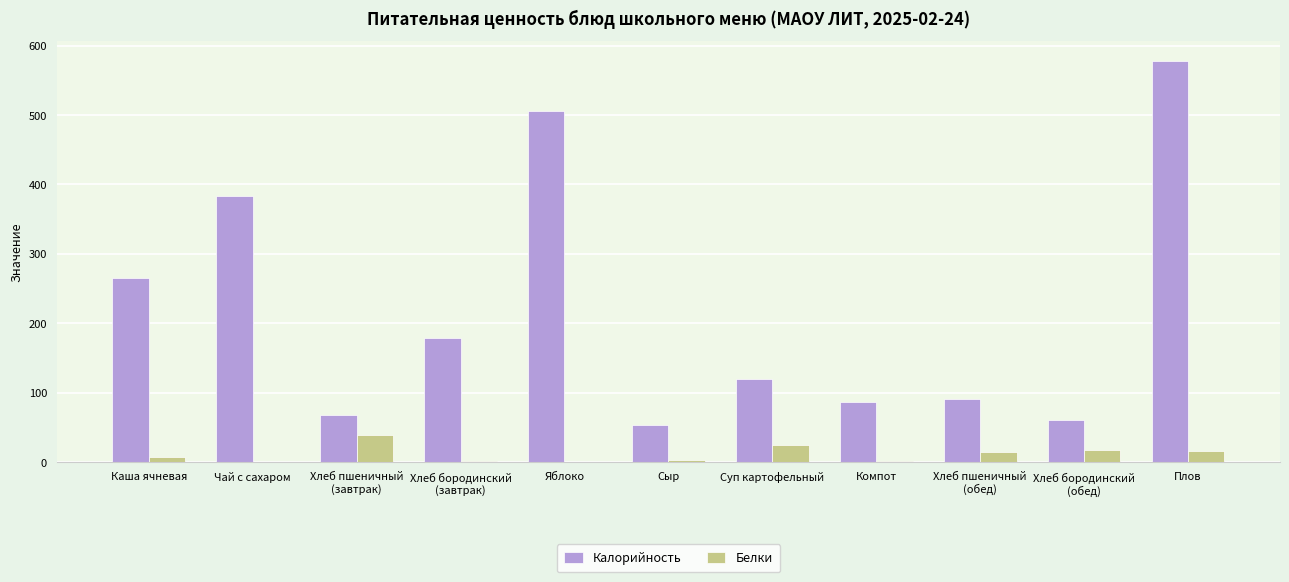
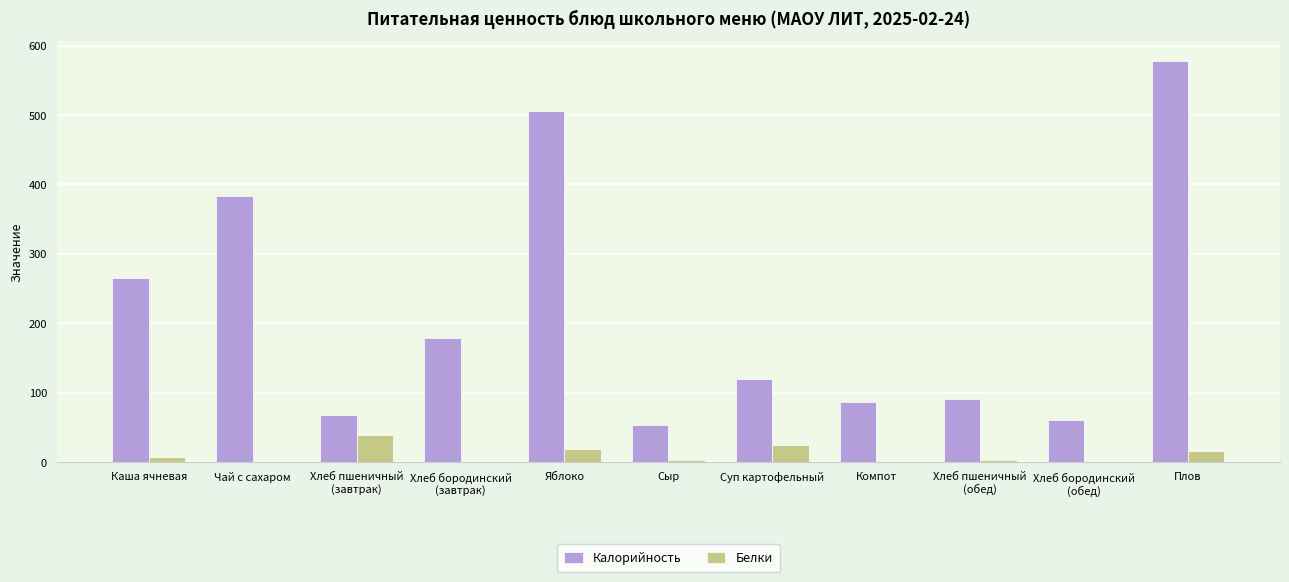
Белки, Яблоко: 0 -> 20
Белки, Хлеб пшеничный (обед): 10 -> 0
Белки, Хлеб бородинский (обед): 20 -> 0
